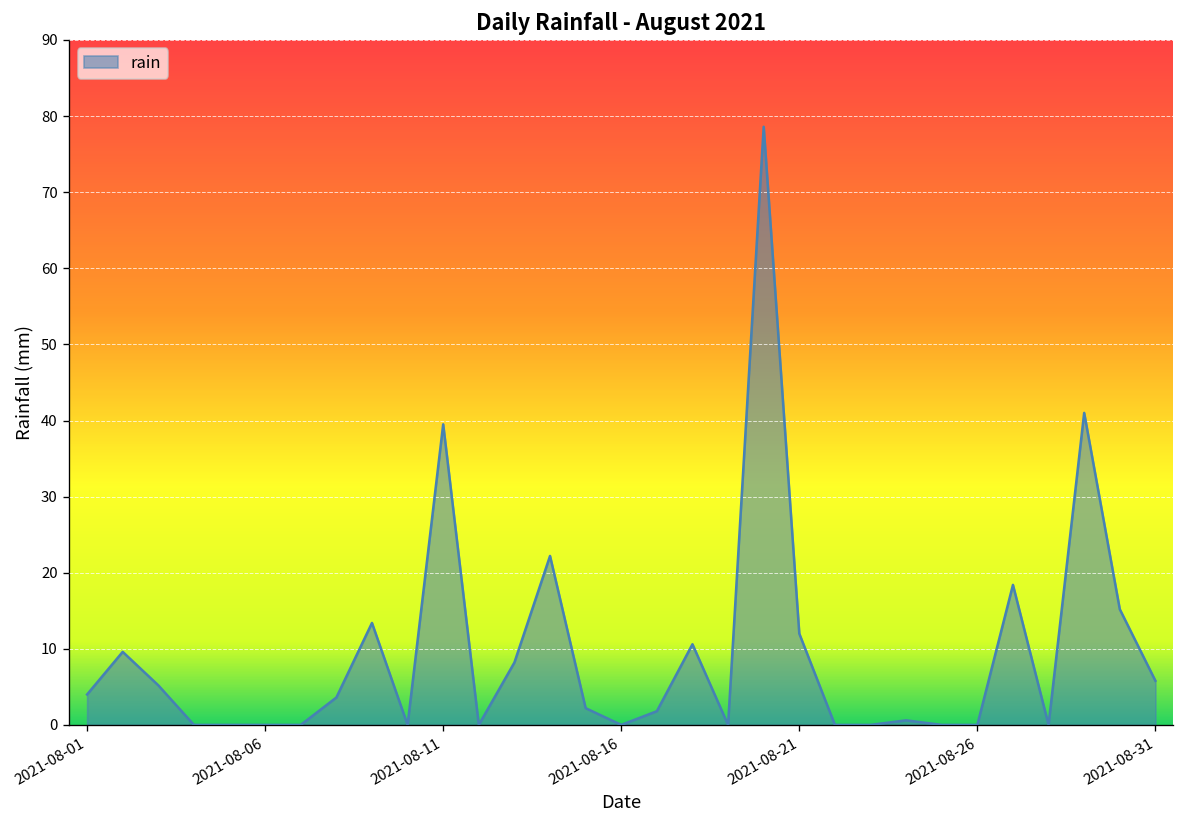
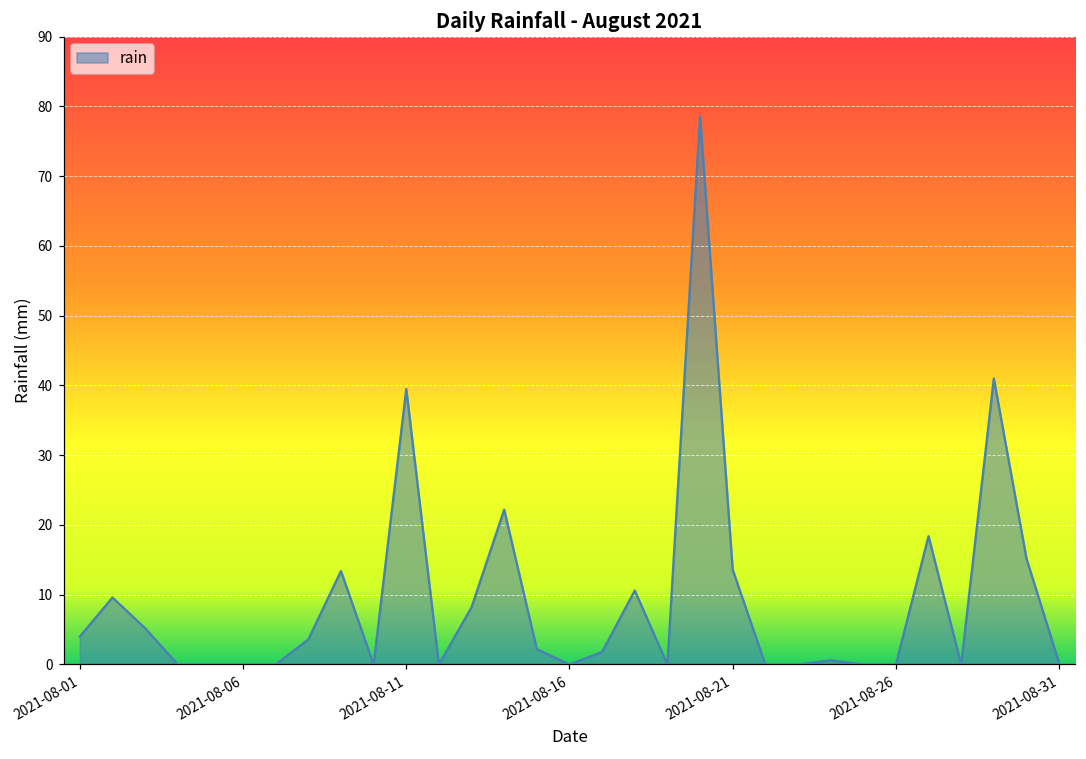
2021-08-21: 12 -> 14
2021-08-31: 6 -> 0
